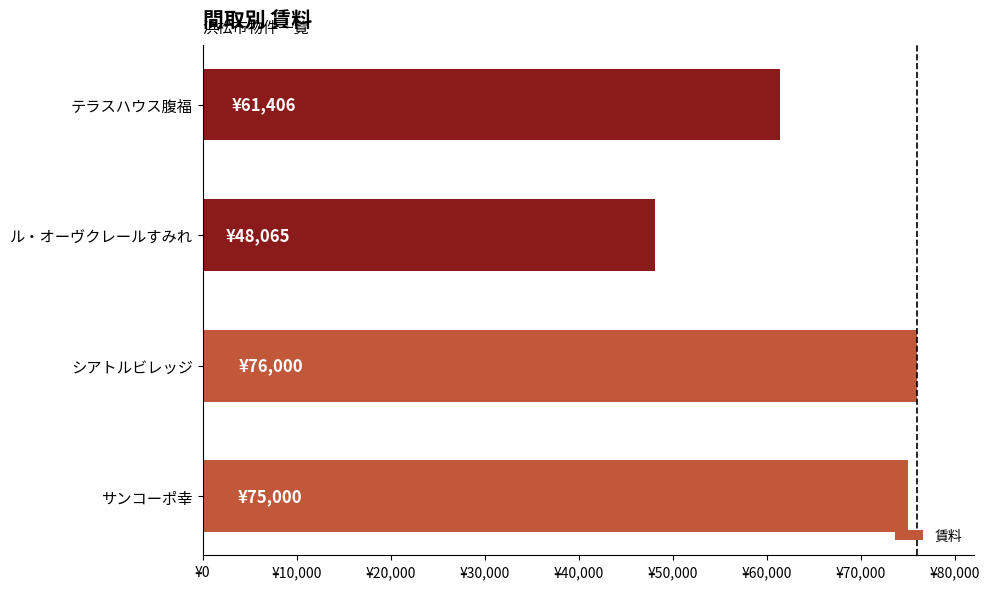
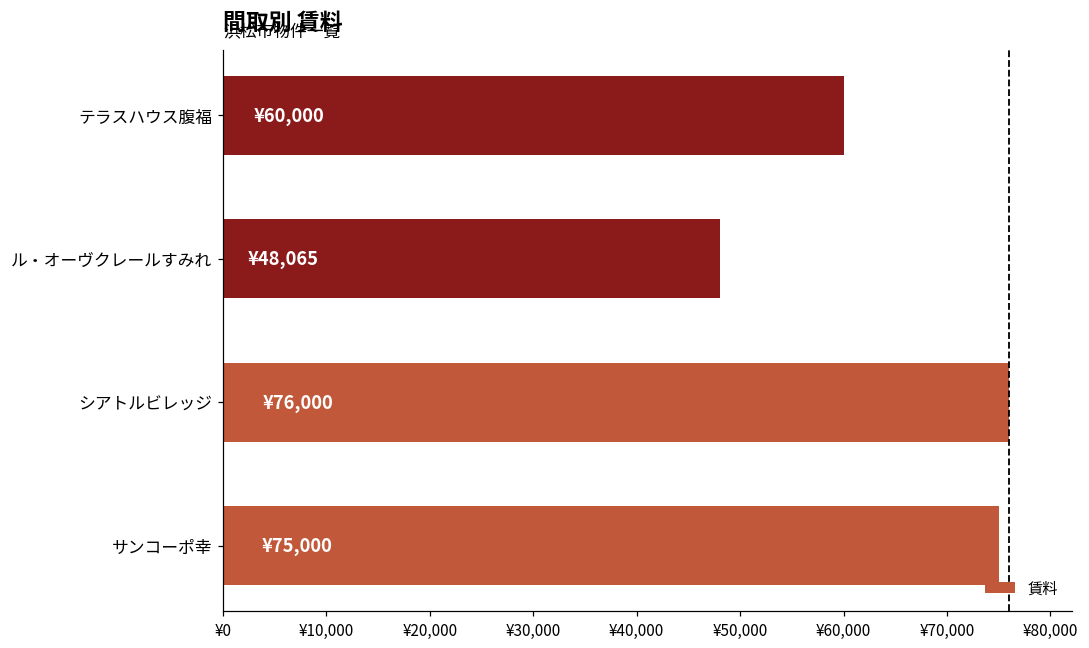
テラスハウス腹福: ¥61,406 -> ¥60,000
